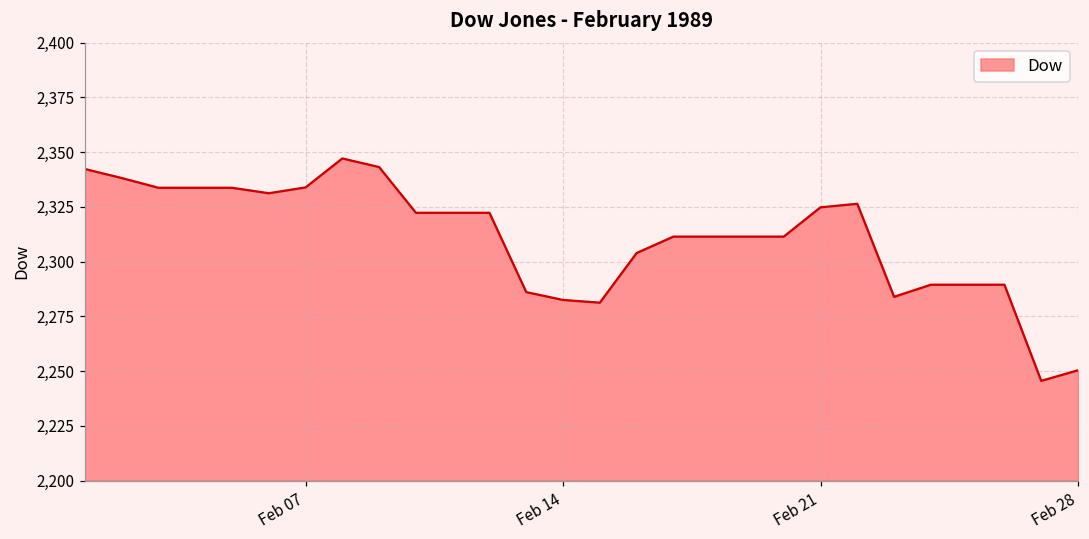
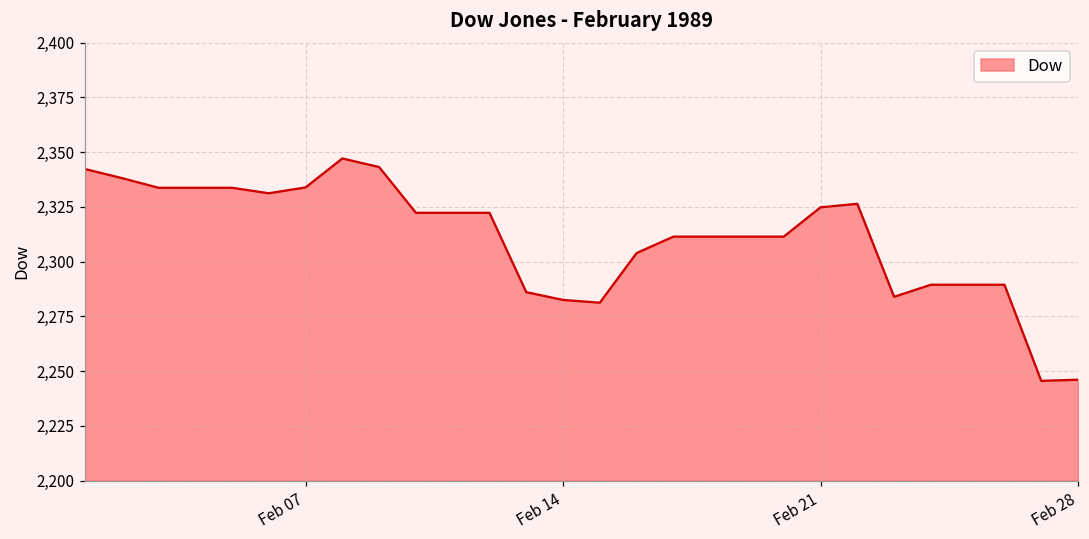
Feb 28: 2,250 -> 2,246
